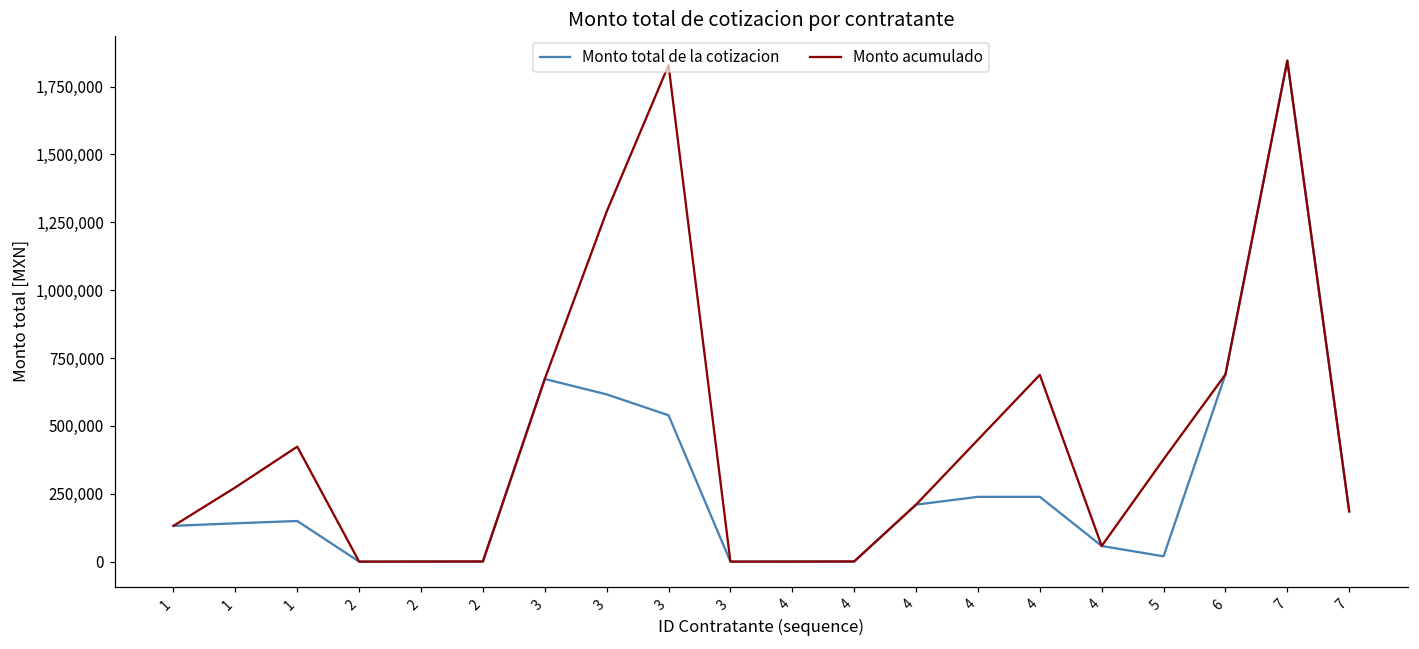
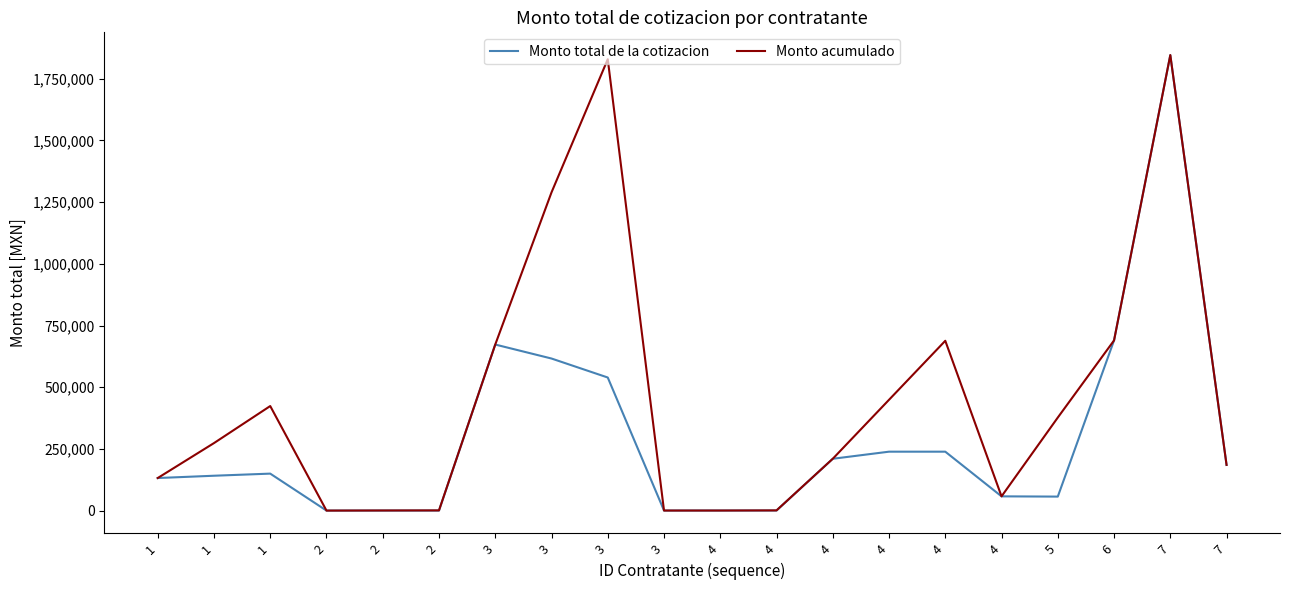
Monto total de la cotizacion, 5: 20,000 -> 60,000
